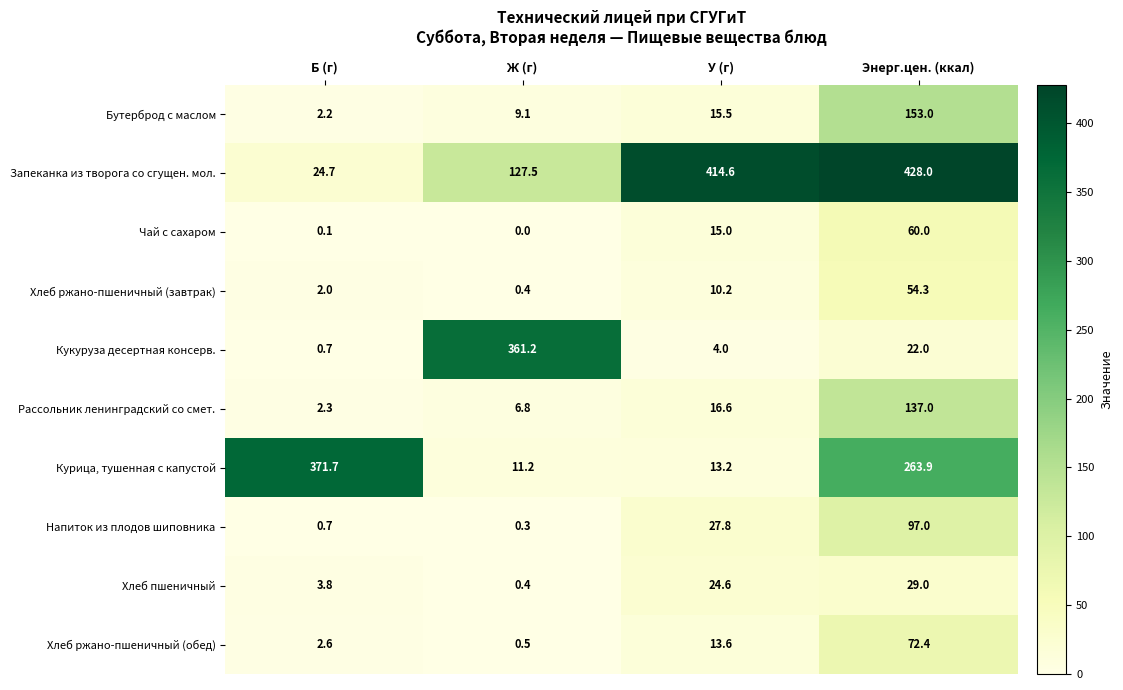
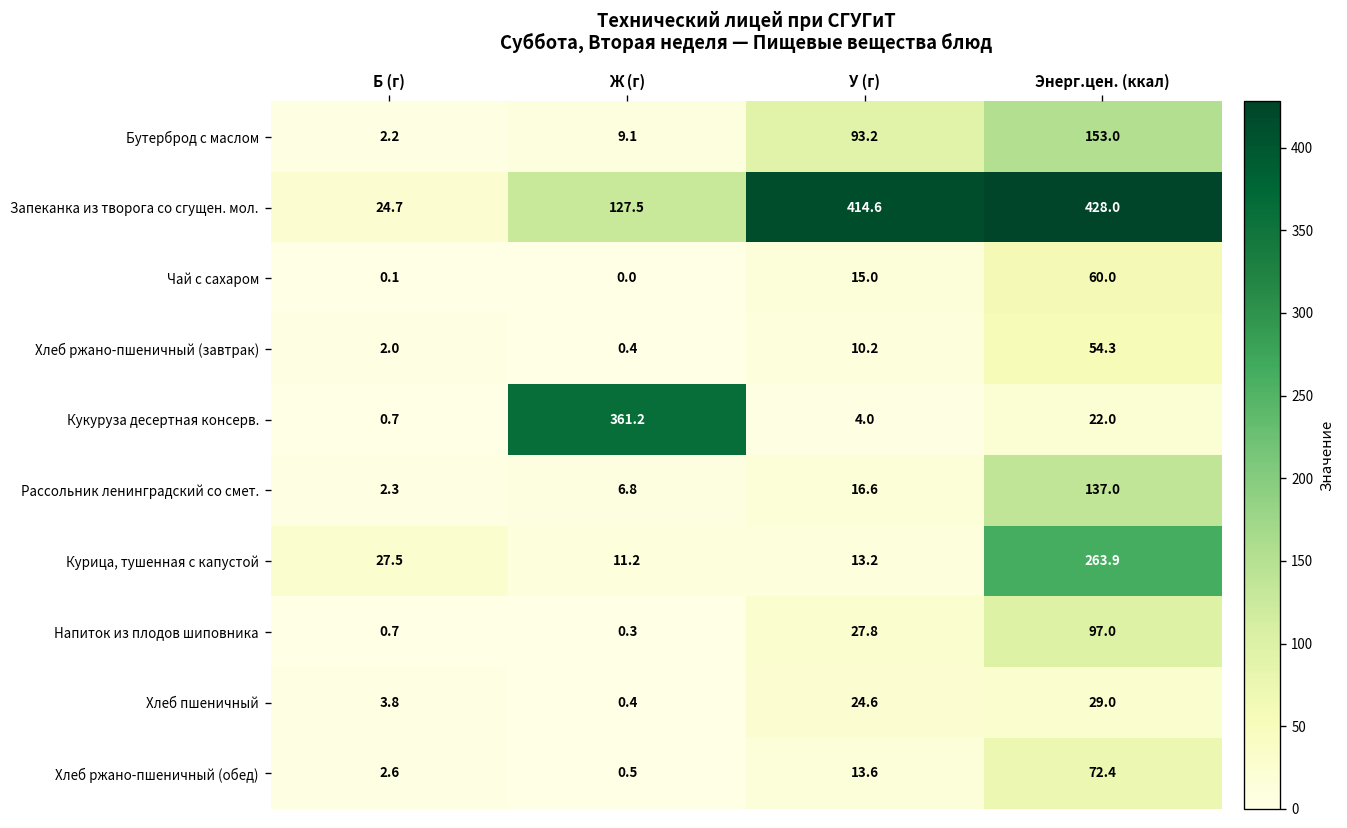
Бутерброд с маслом, У (г): 15.5 -> 93.2
Курица, тушенная с капустой, Б (г): 371.7 -> 27.5
